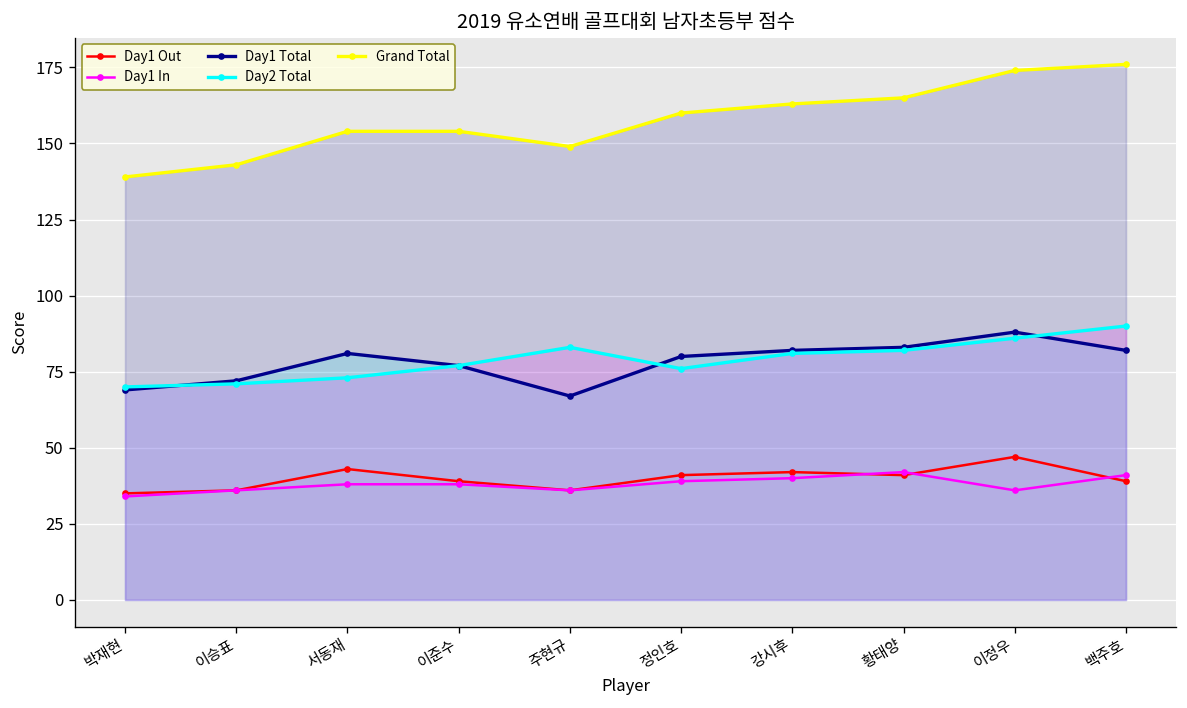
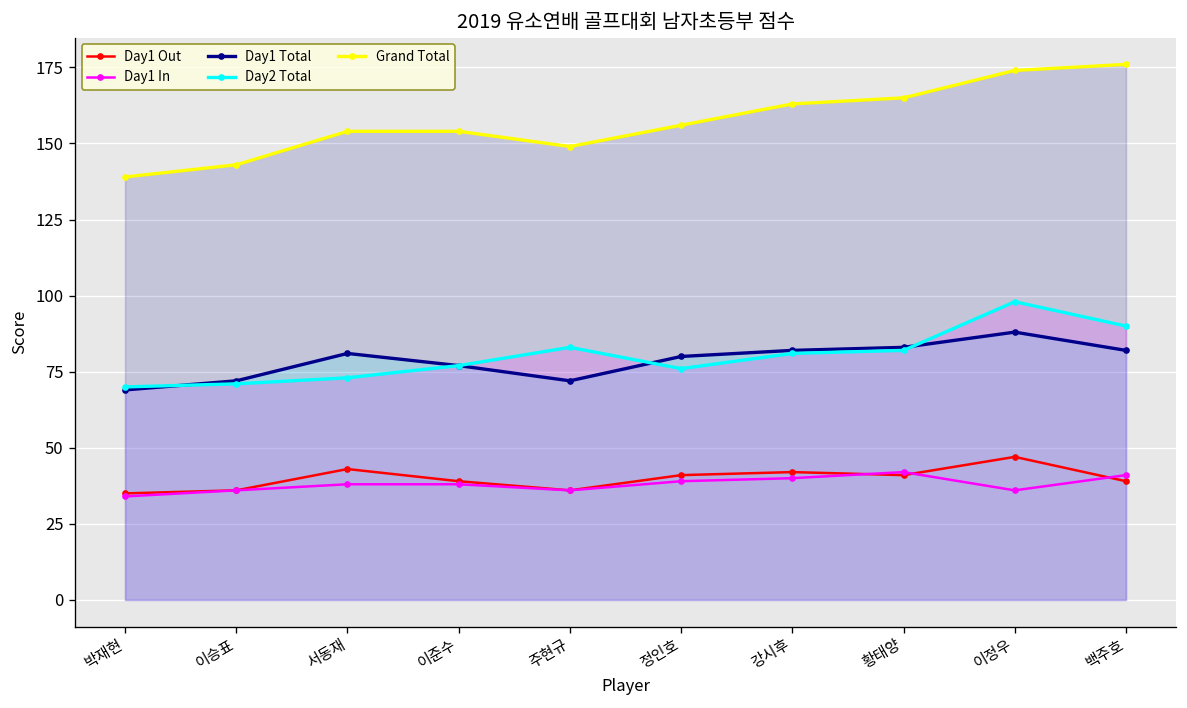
Day1 Total, 주현규: 67 -> 72
Grand Total, 정인호: 160 -> 156
Day2 Total, 이정우: 86 -> 98
